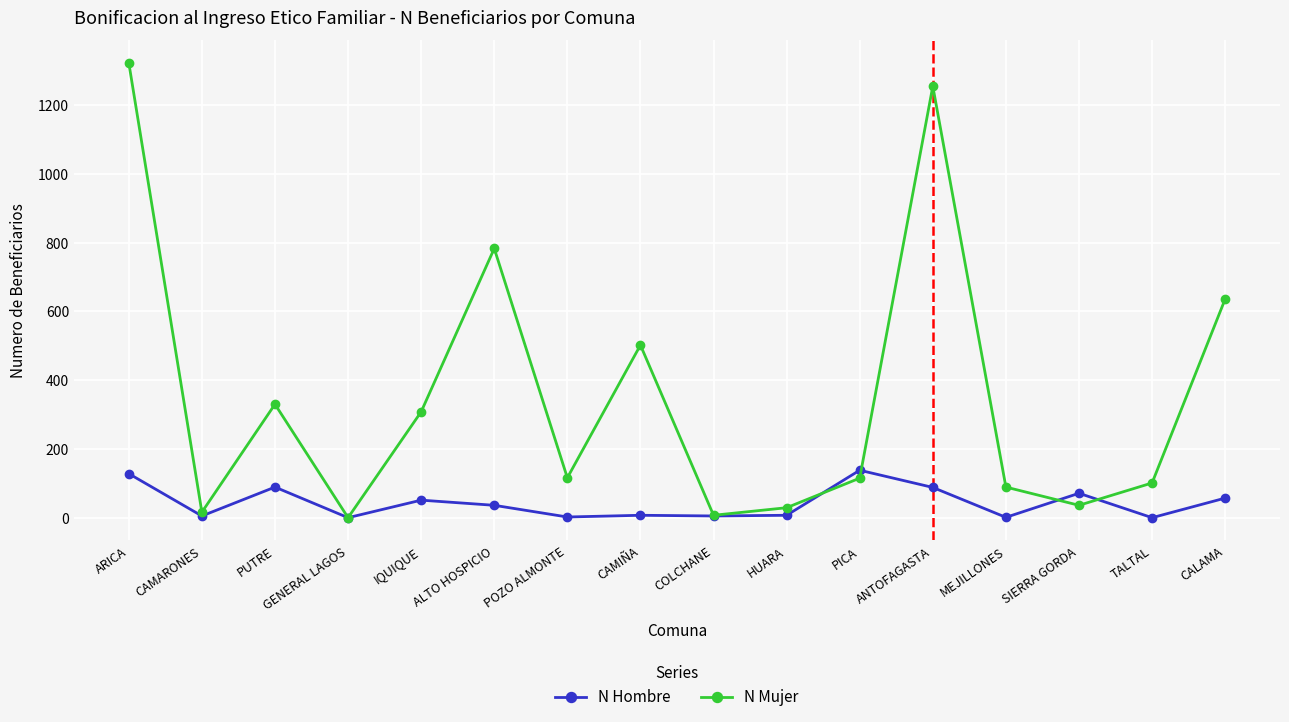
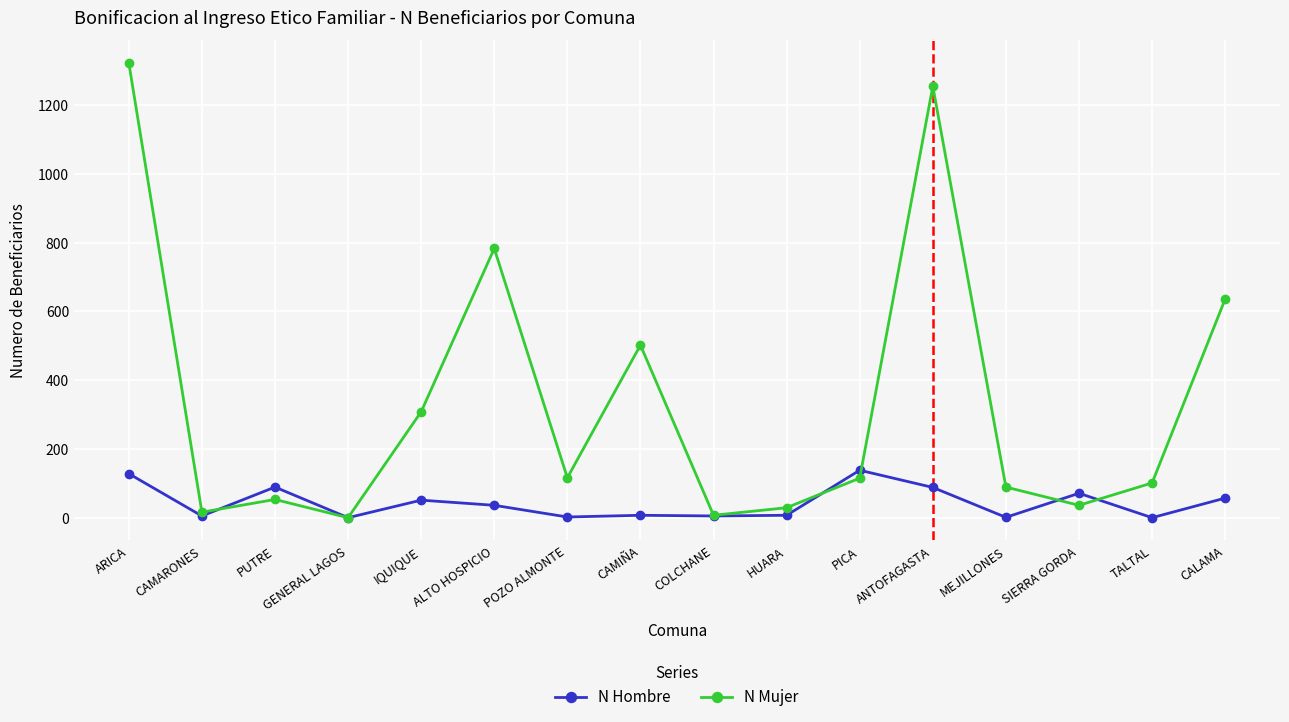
N Mujer, PUTRE: 330 -> 50
